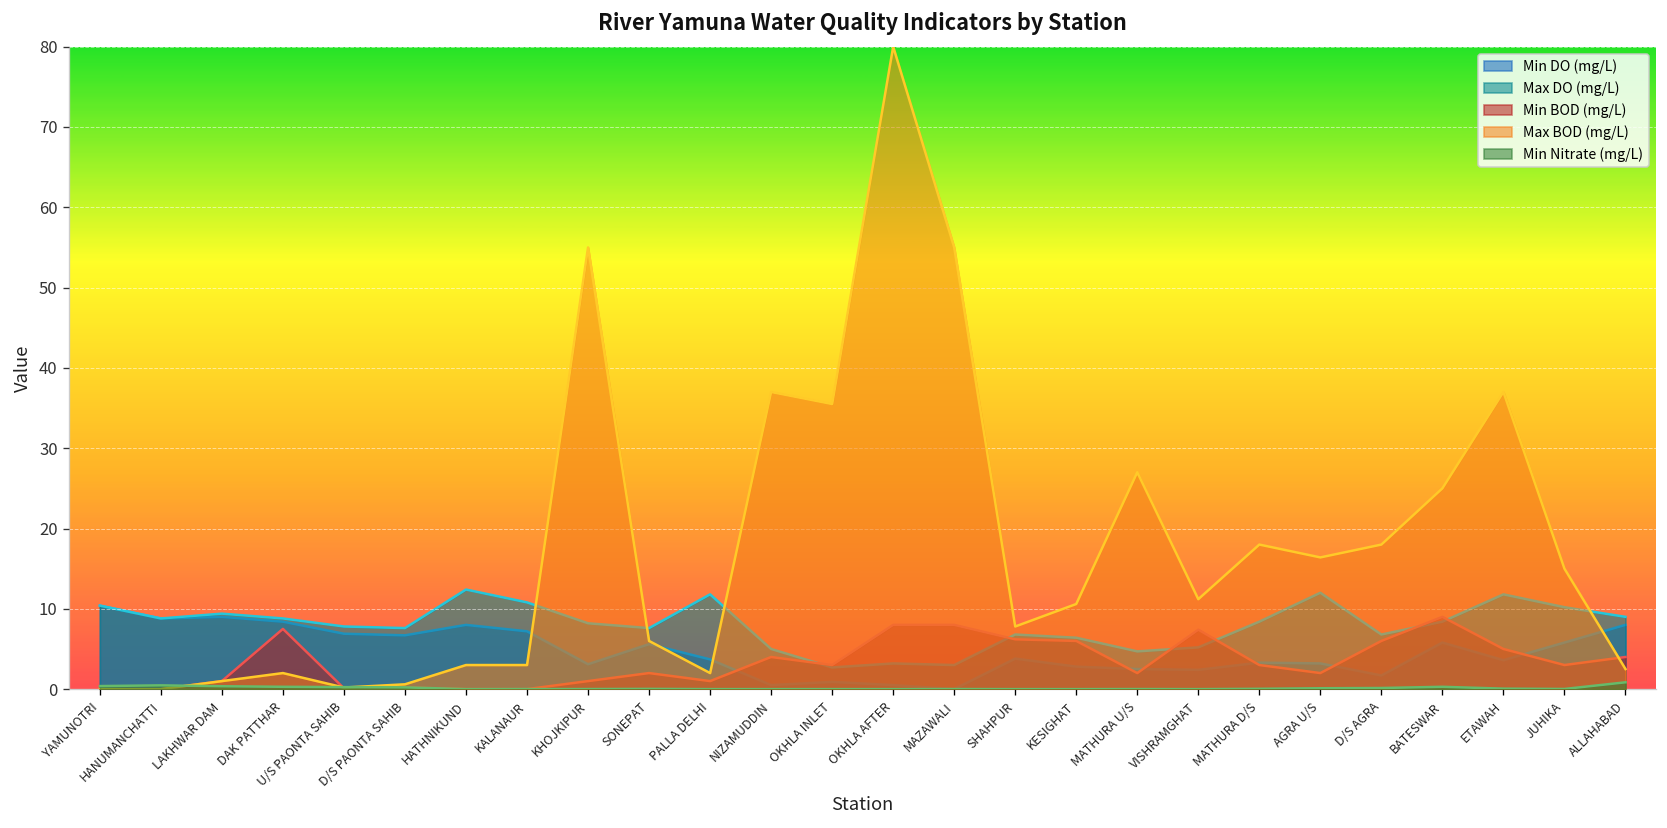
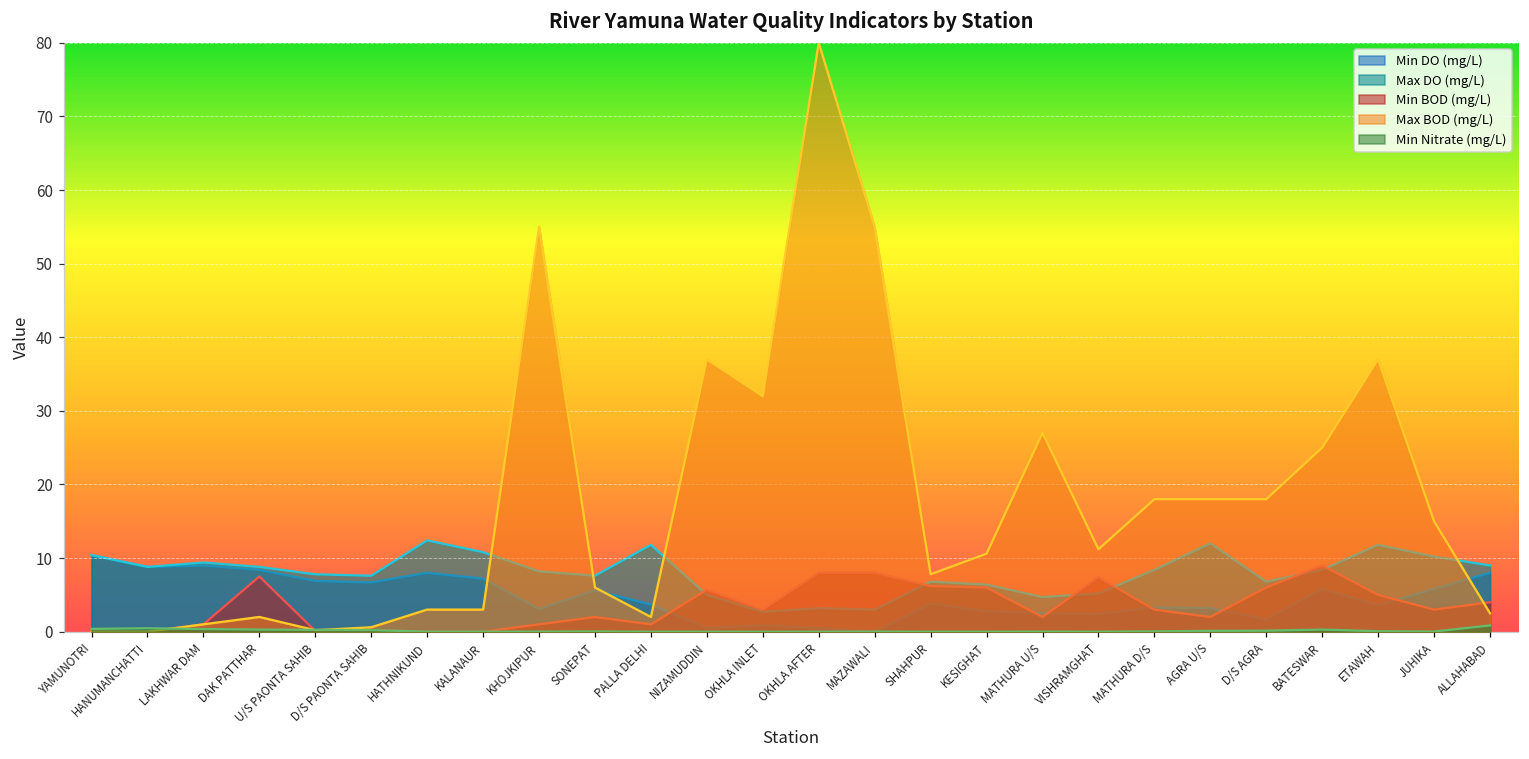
Min BOD (mg/L), NIZAMUDDIN: 4 -> 6
Max BOD (mg/L), OKHLA INLET: 36 -> 32
Max BOD (mg/L), AGRA U/S: 16 -> 18
